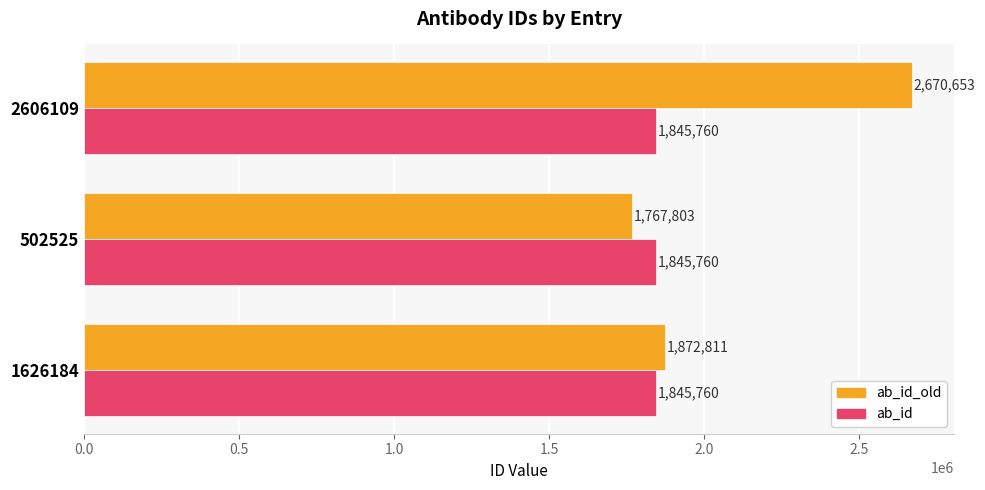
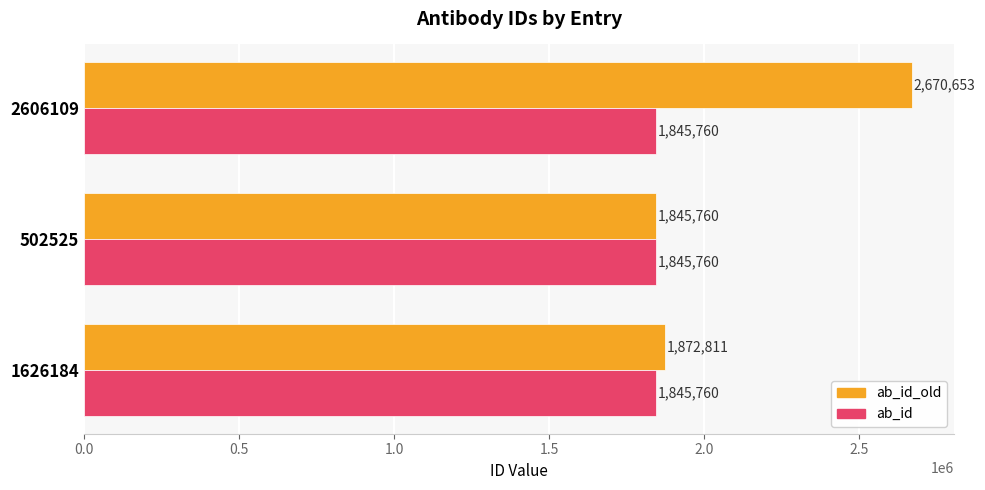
ab_id_old, 502525: 1,767,803 -> 1,845,760
